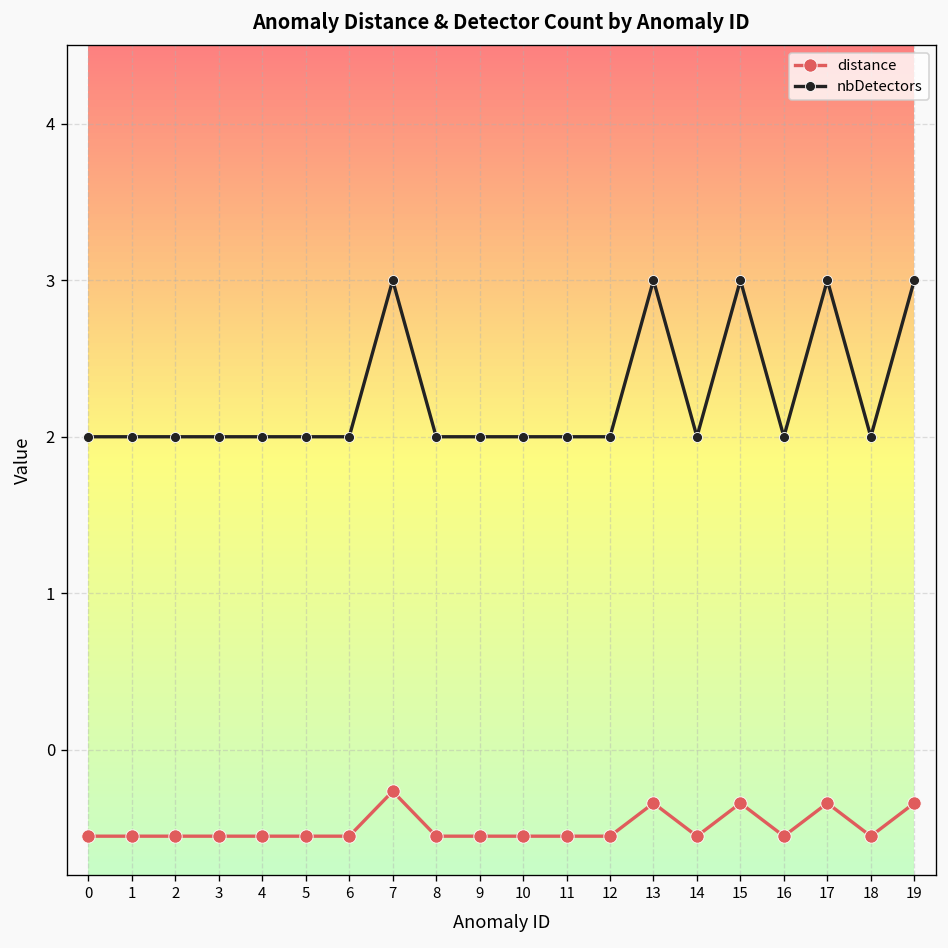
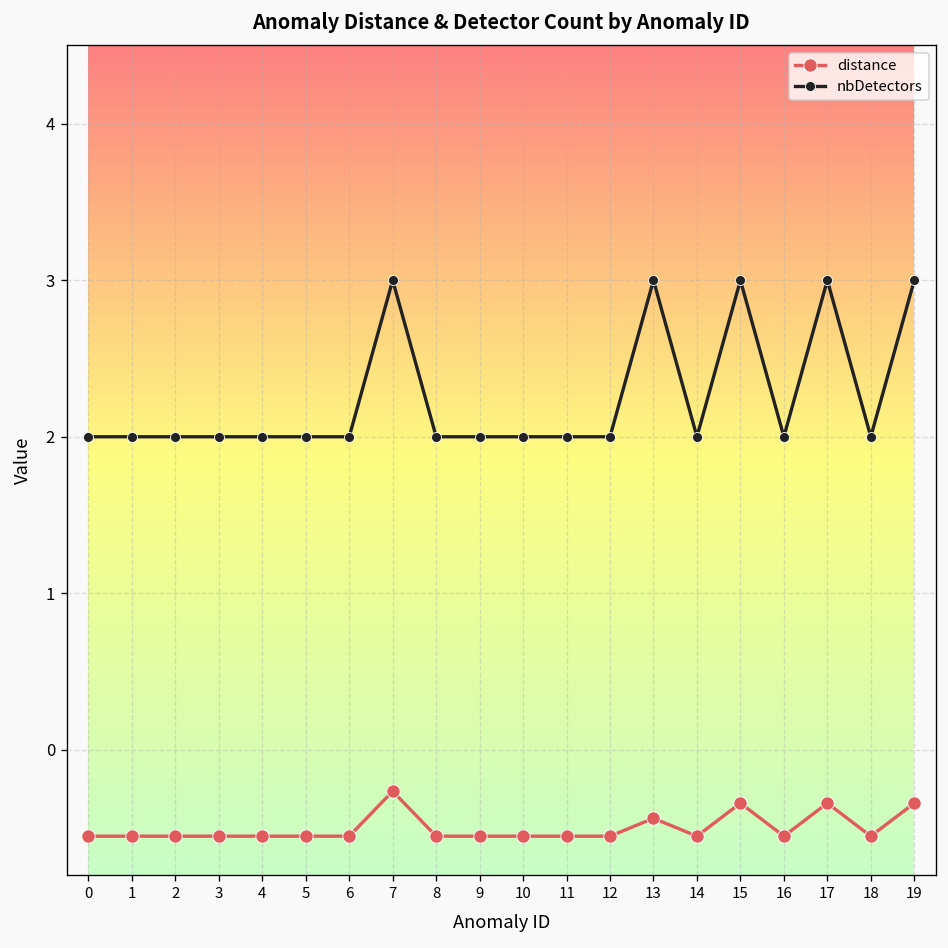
distance, 13: -0.34 -> -0.44
